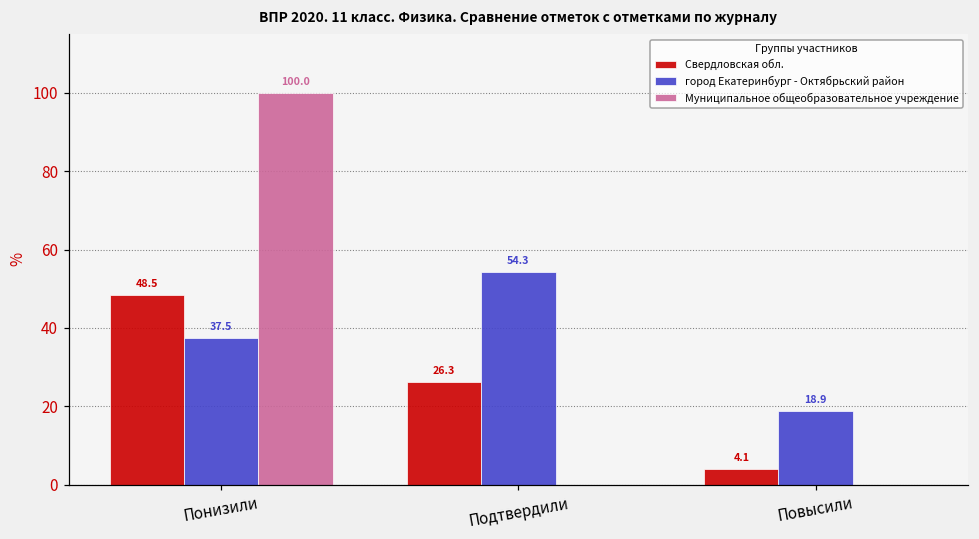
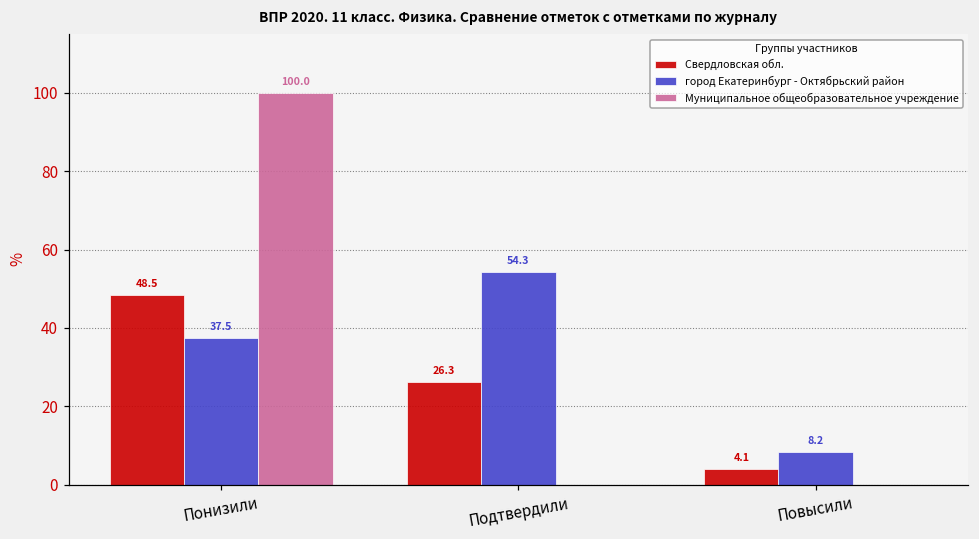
город Екатеринбург - Октябрьский район, Повысили: 18.9 -> 8.2
